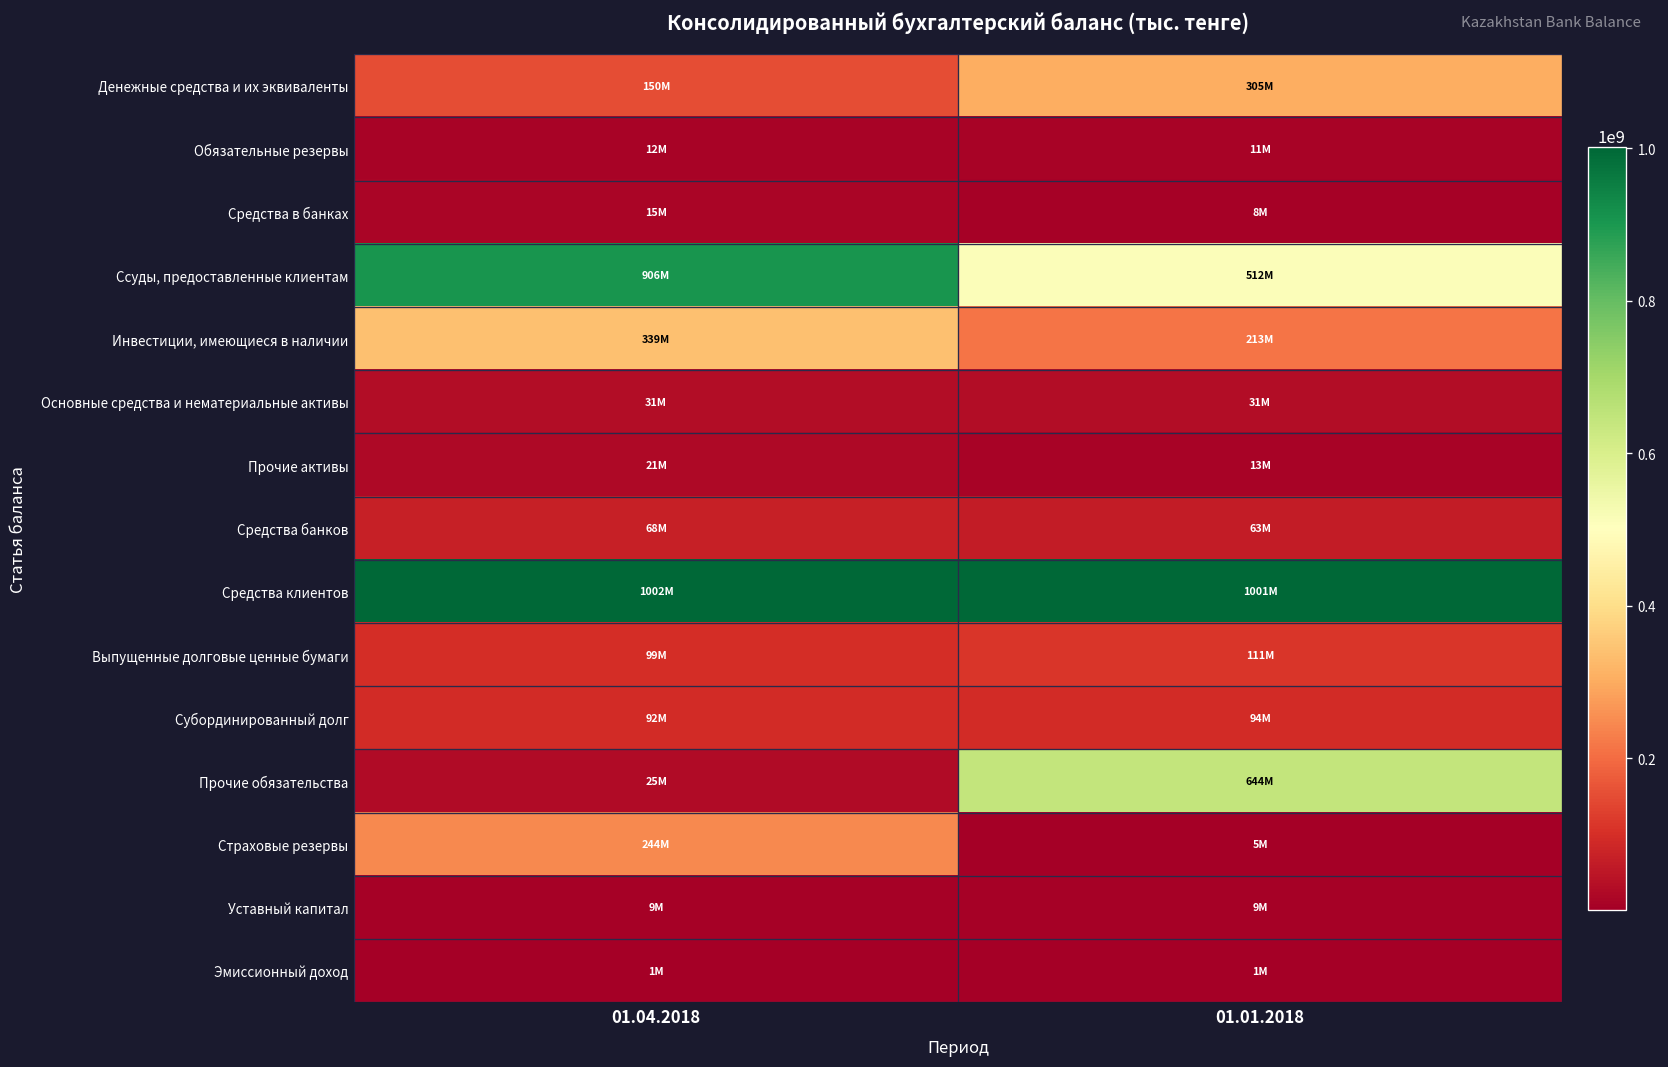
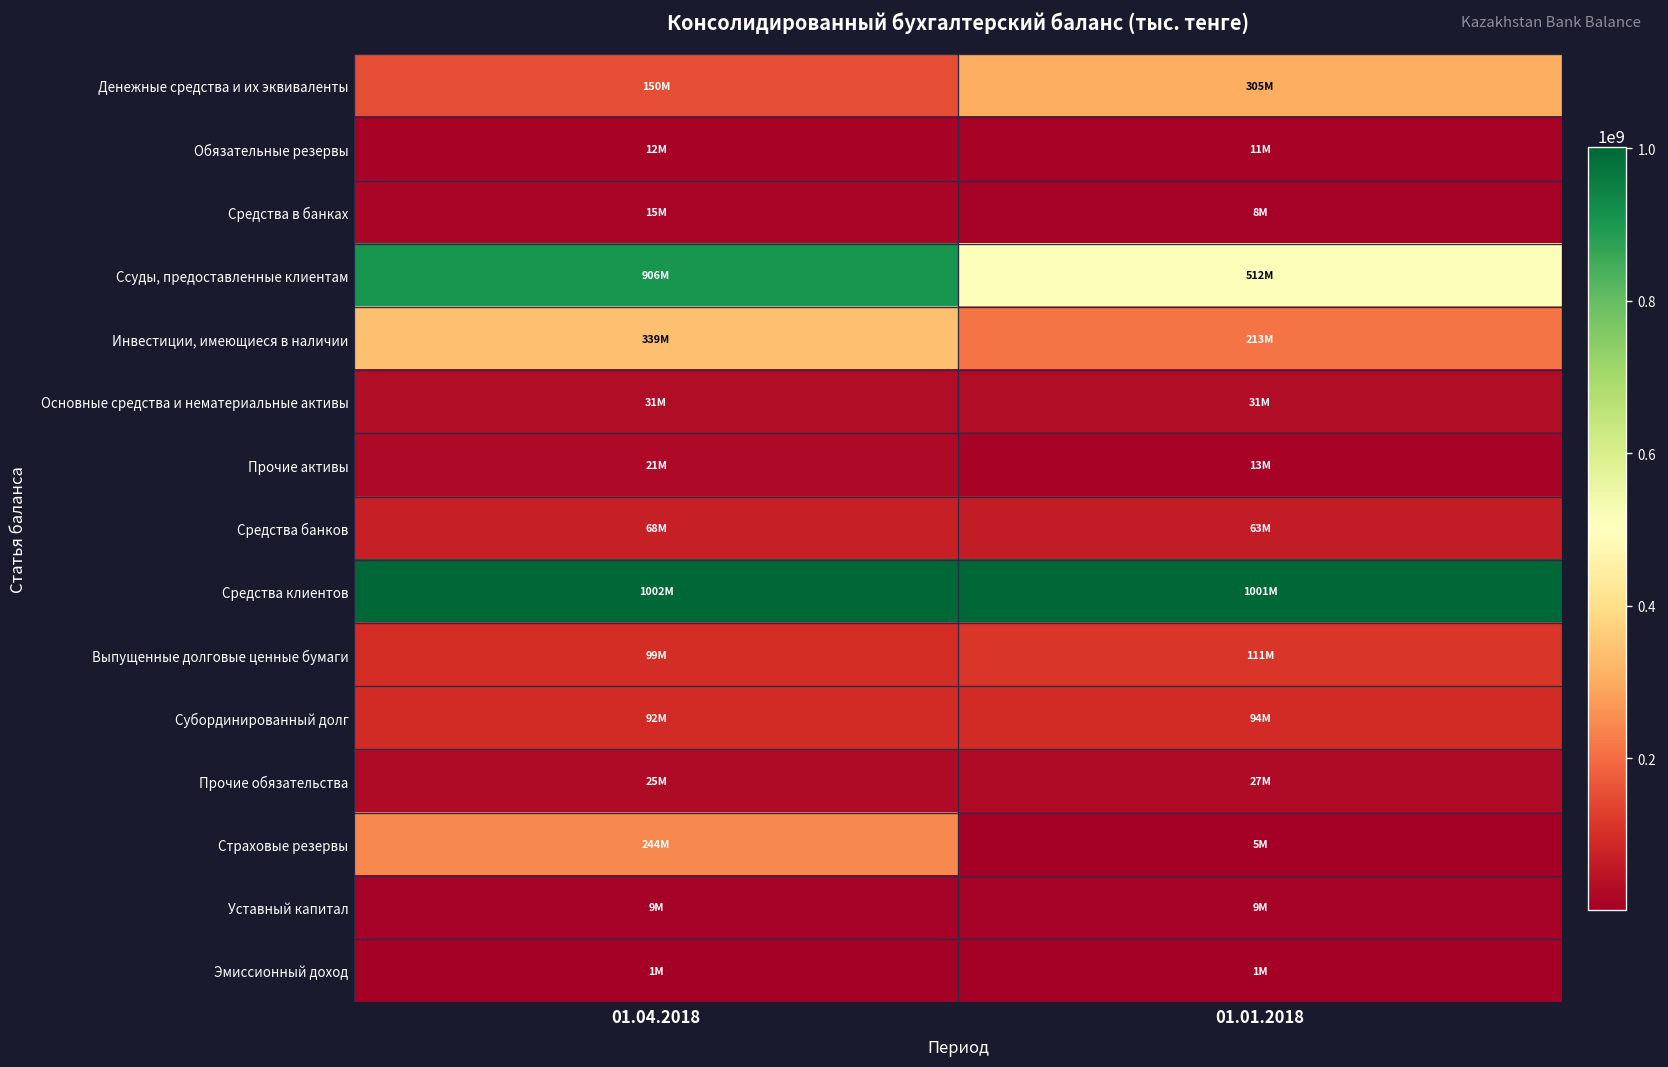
Прочие обязательства, 01.01.2018: 644M -> 27M
